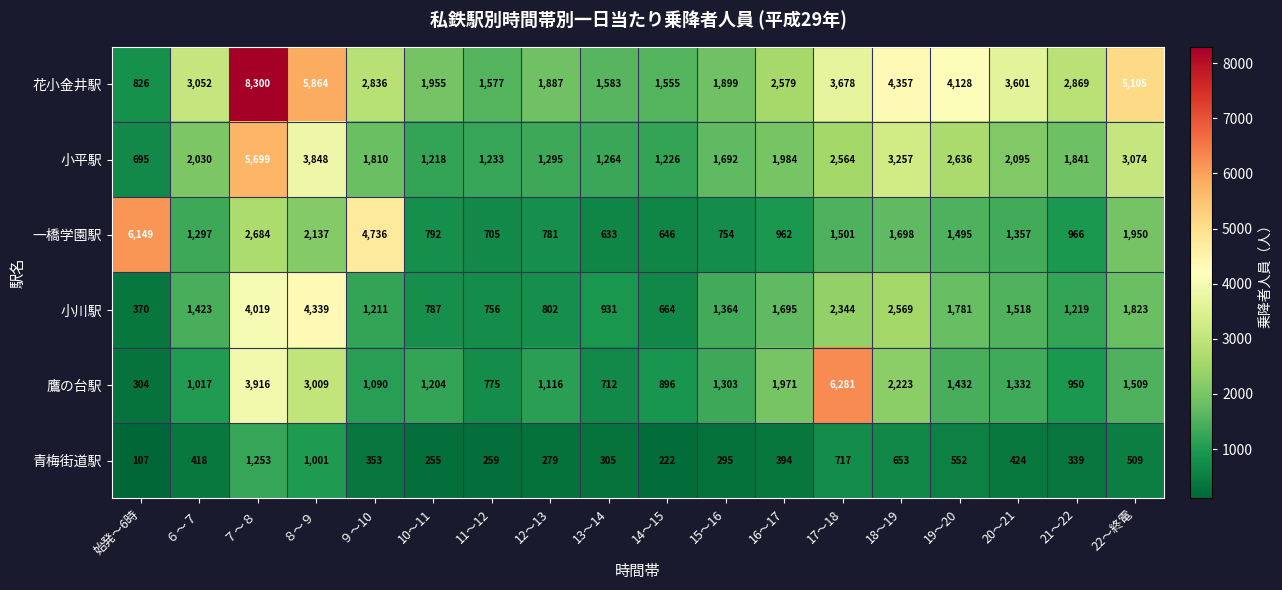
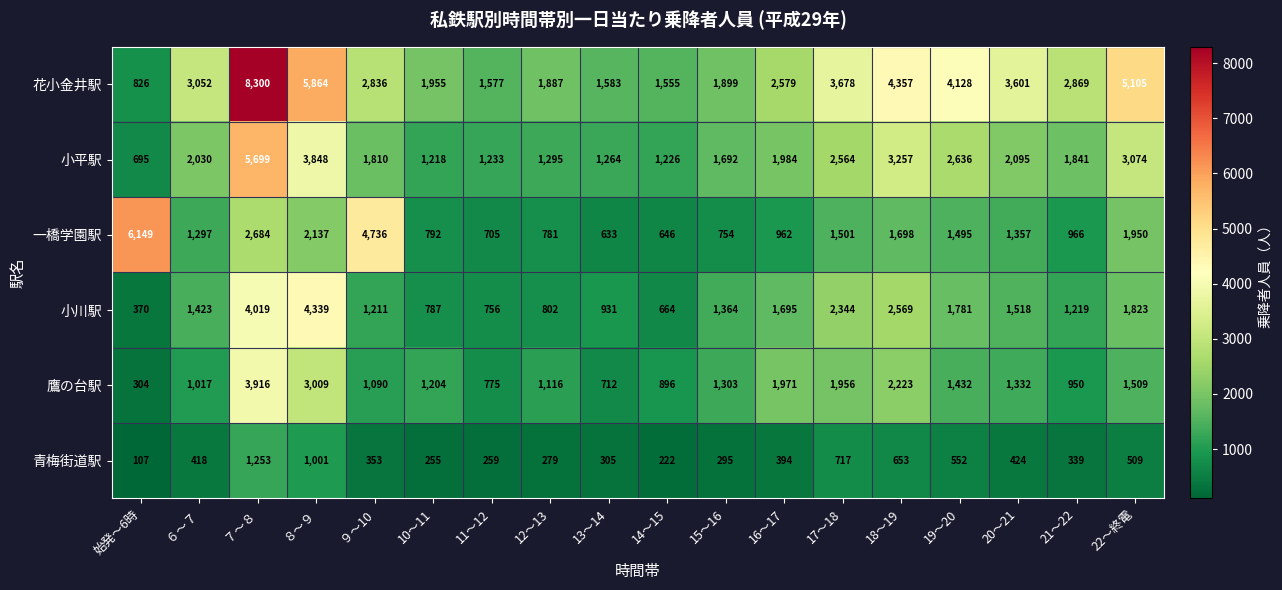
鷹の台駅, 17～18: 6,281 -> 1,956
